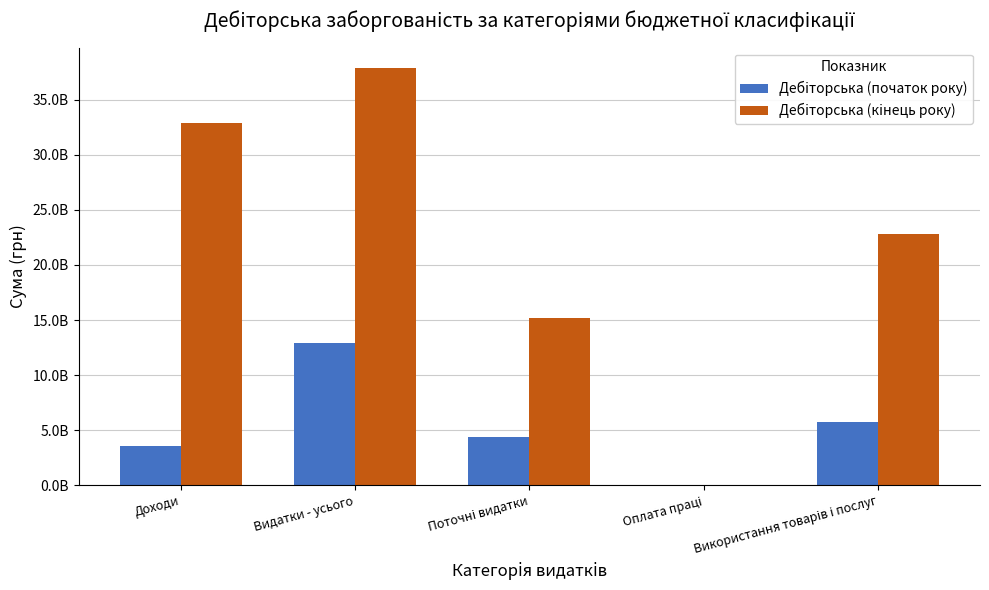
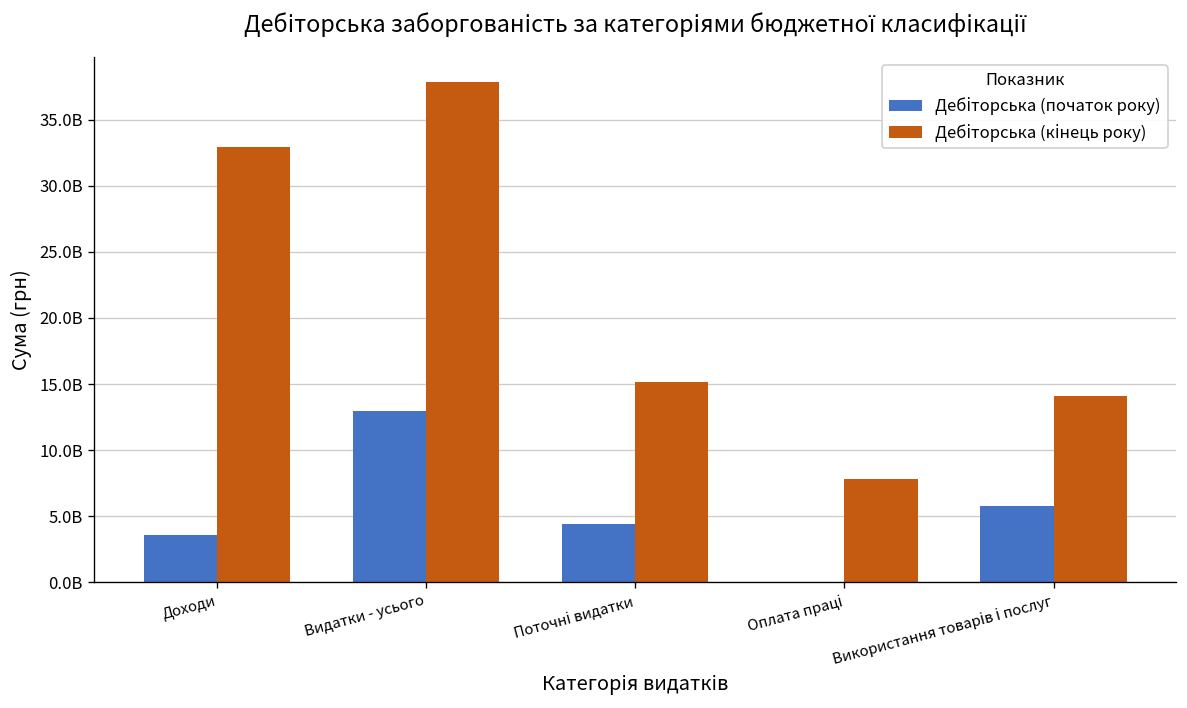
Дебіторська (кінець року), Оплата праці: 0 -> 7800000000
Дебіторська (кінець року), Використання товарів і послуг: 22800000000 -> 14100000000
